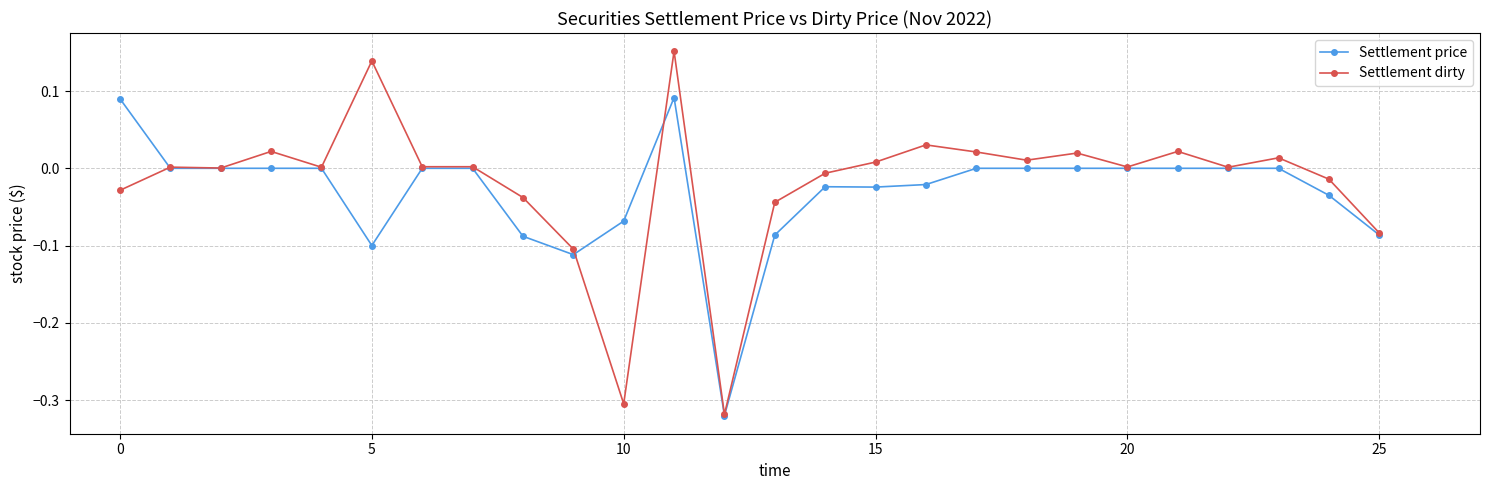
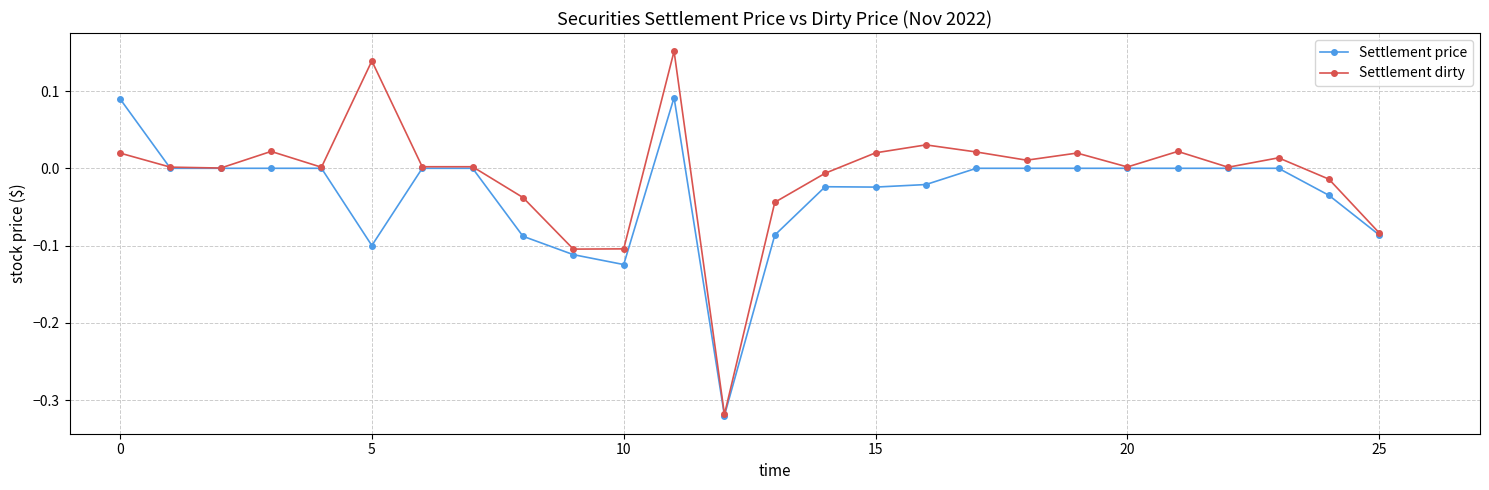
Settlement dirty, 0: -0.03 -> 0.02
Settlement price, 10: -0.07 -> -0.12
Settlement dirty, 10: -0.30 -> -0.10
Settlement dirty, 15: 0.01 -> 0.02
